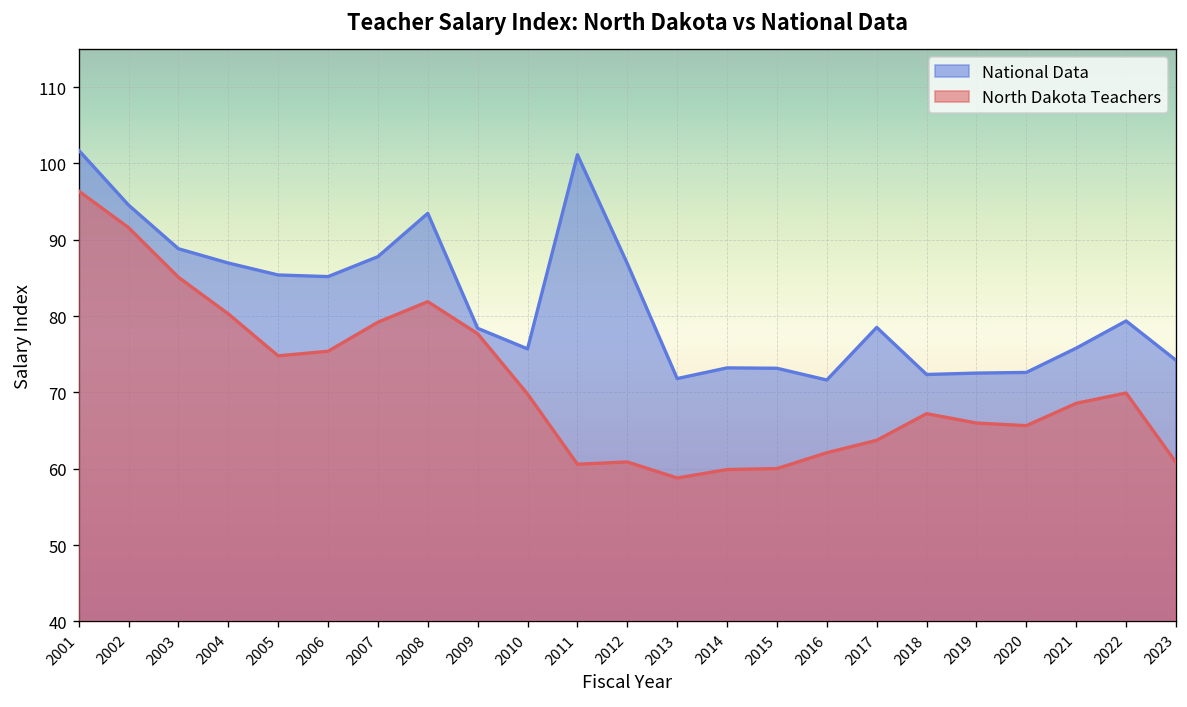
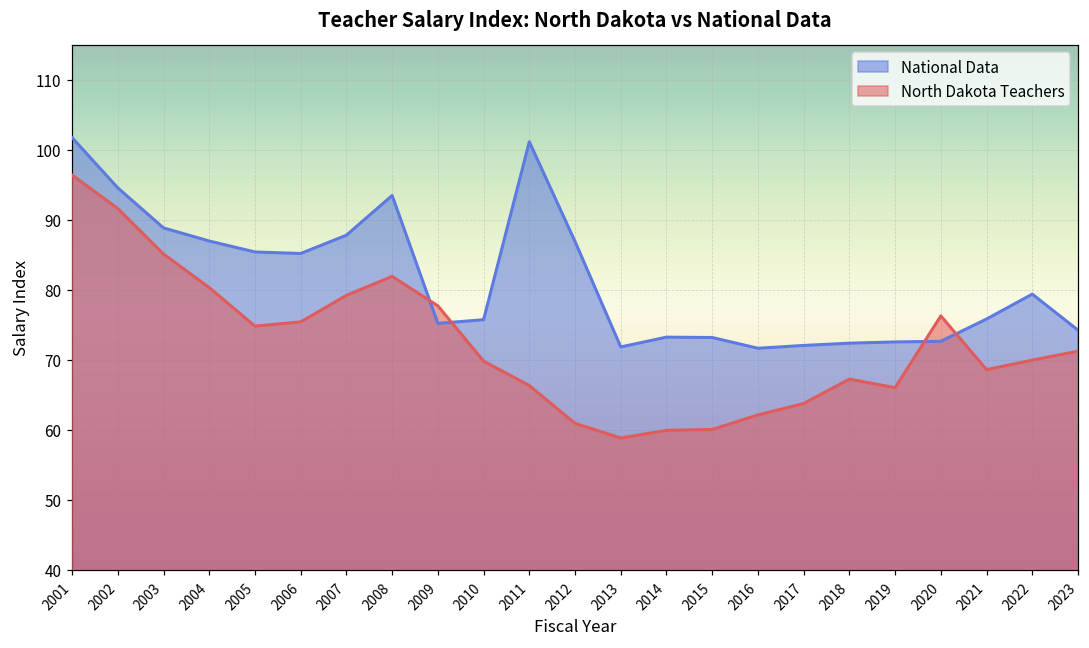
National Data, 2009: 78 -> 75
North Dakota Teachers, 2011: 61 -> 66
National Data, 2017: 79 -> 72
North Dakota Teachers, 2020: 66 -> 76
North Dakota Teachers, 2023: 61 -> 71
